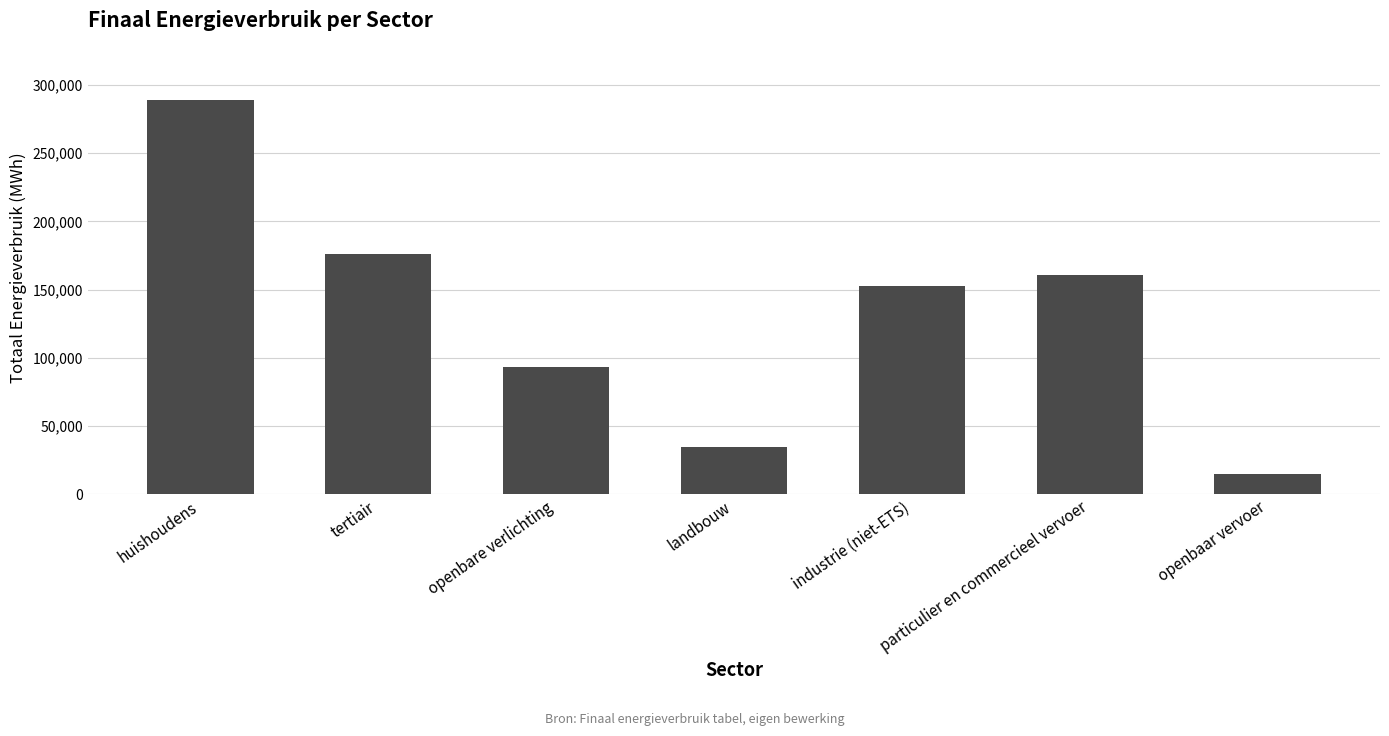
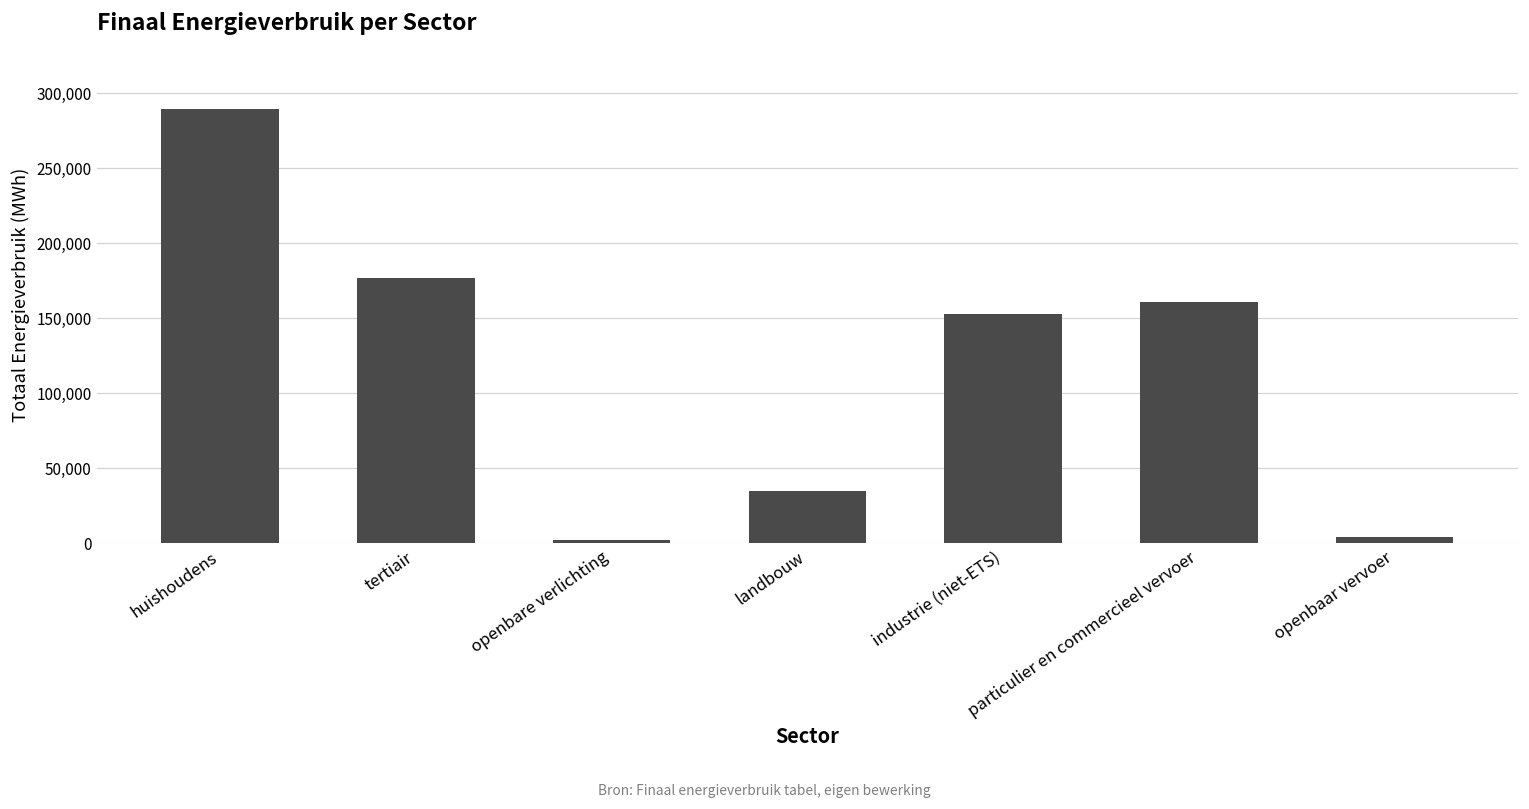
openbare verlichting: 93,000 -> 2,000
openbaar vervoer: 15,000 -> 4,000
